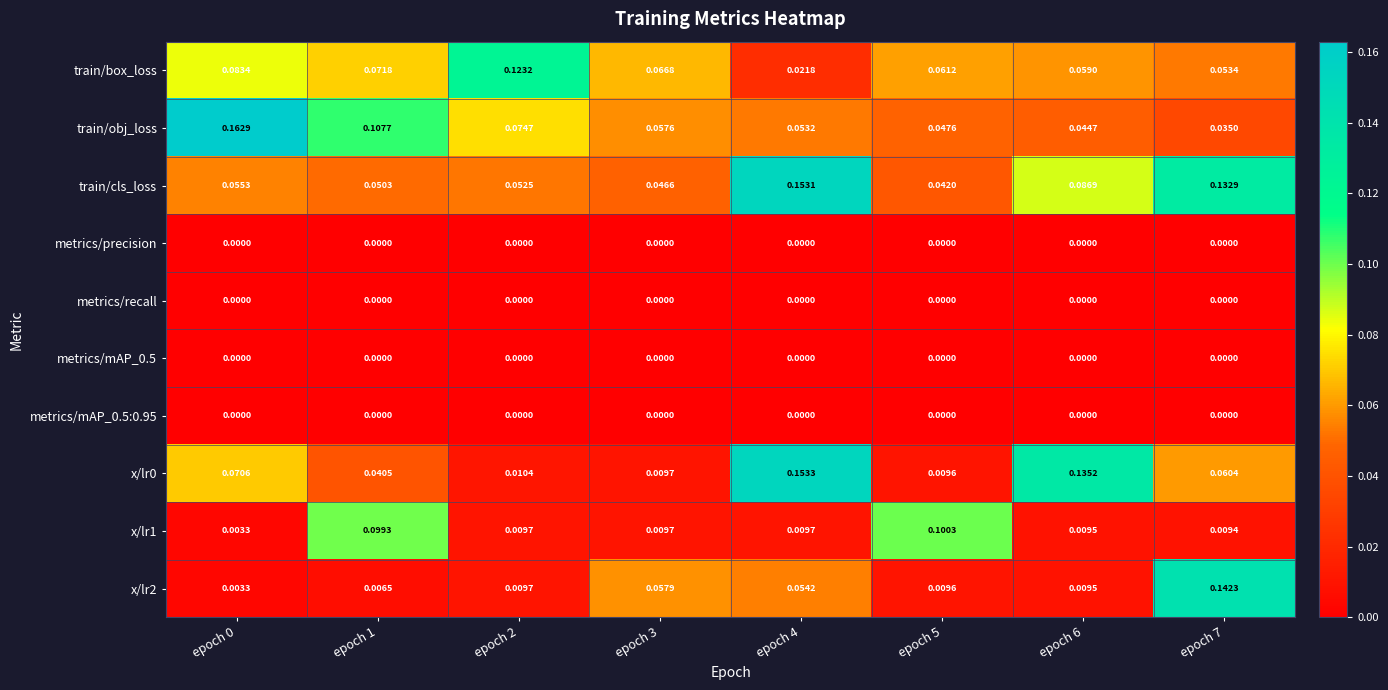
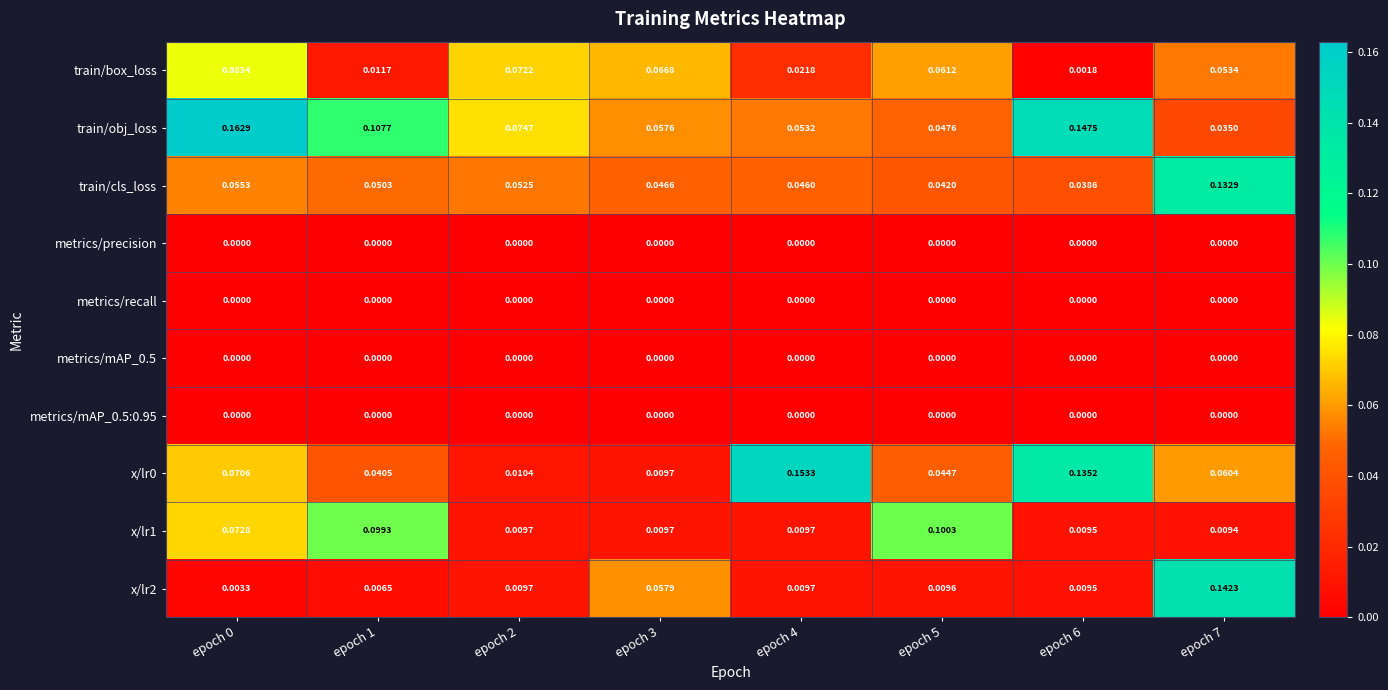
train/box_loss, epoch 1: 0.0718 -> 0.0117
train/box_loss, epoch 2: 0.1232 -> 0.0722
train/box_loss, epoch 6: 0.0590 -> 0.0018
train/obj_loss, epoch 6: 0.0447 -> 0.1475
train/cls_loss, epoch 4: 0.1531 -> 0.0460
train/cls_loss, epoch 6: 0.0869 -> 0.0386
x/lr0, epoch 5: 0.0096 -> 0.0447
x/lr1, epoch 0: 0.0033 -> 0.0728
x/lr2, epoch 4: 0.0542 -> 0.0097
